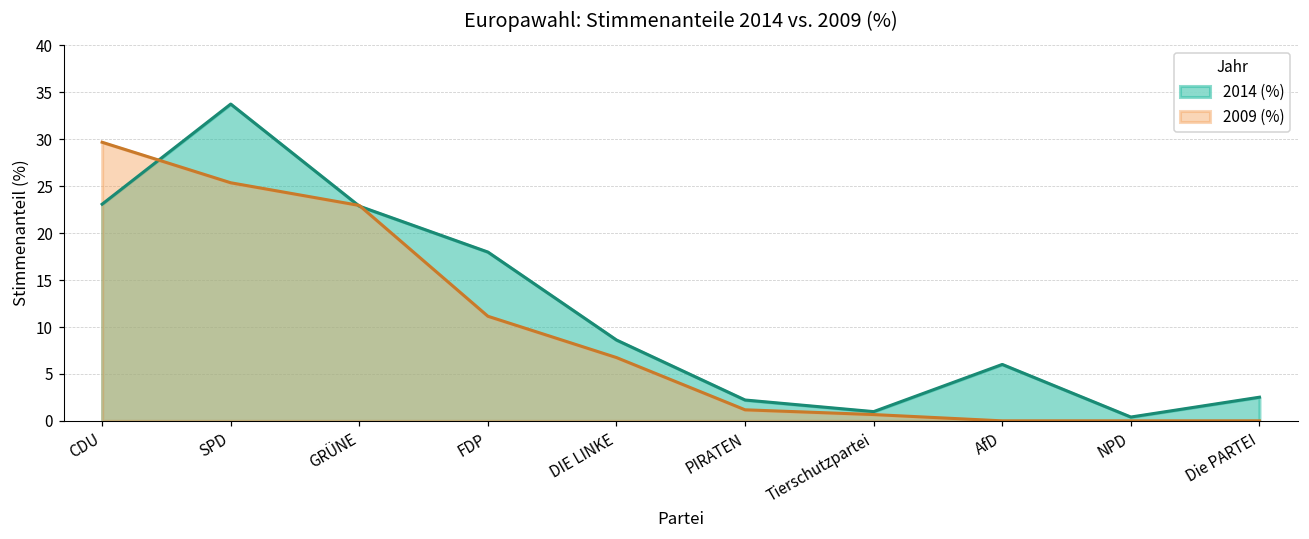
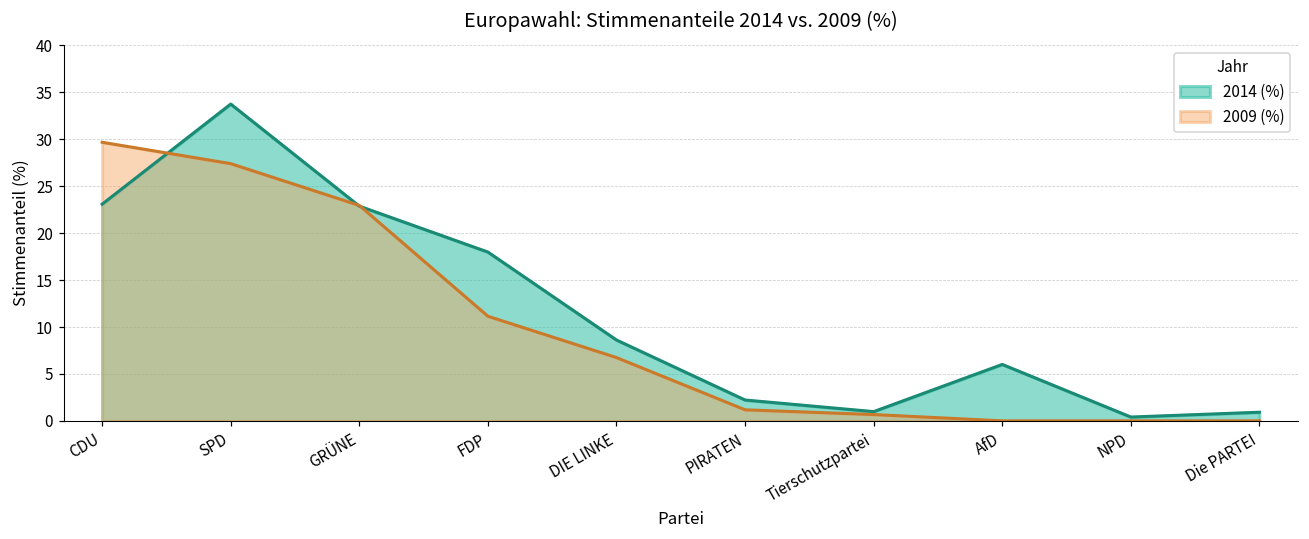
2009 (%), SPD: 25 -> 27
2014 (%), Die PARTEI: 3 -> 1
